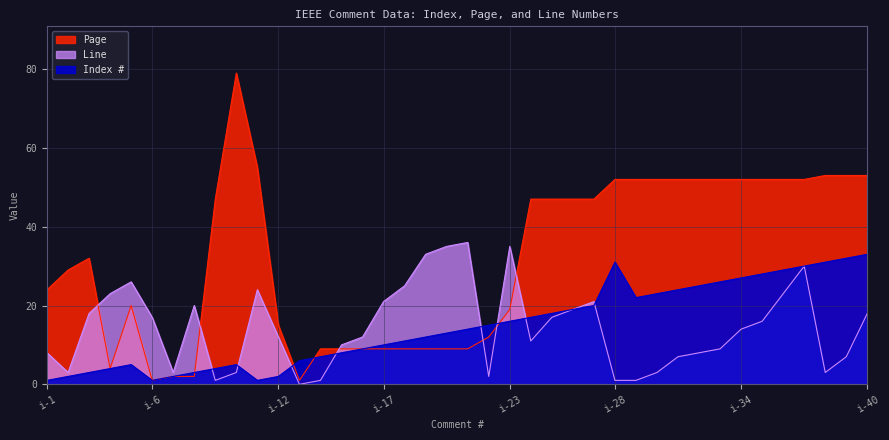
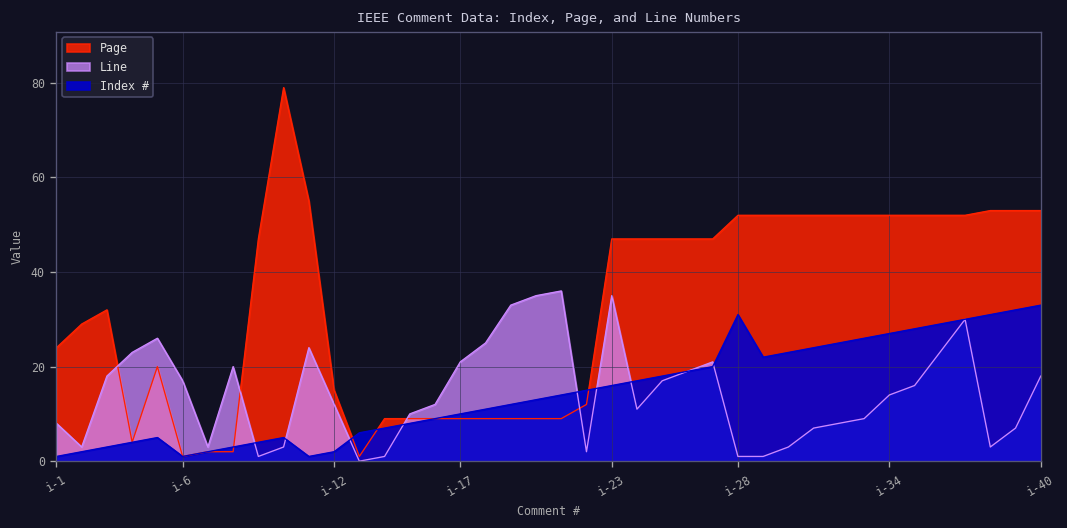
Page, i-23: 19 -> 47
